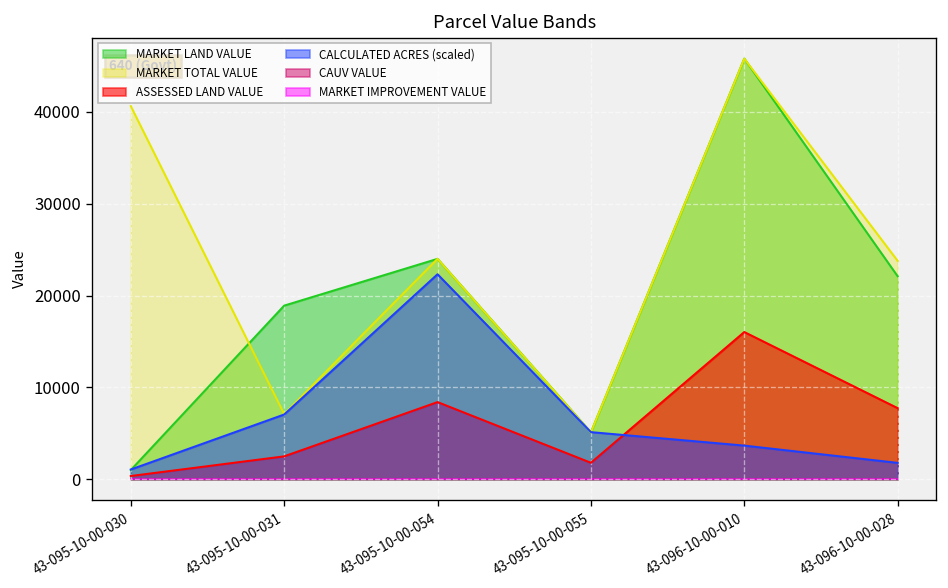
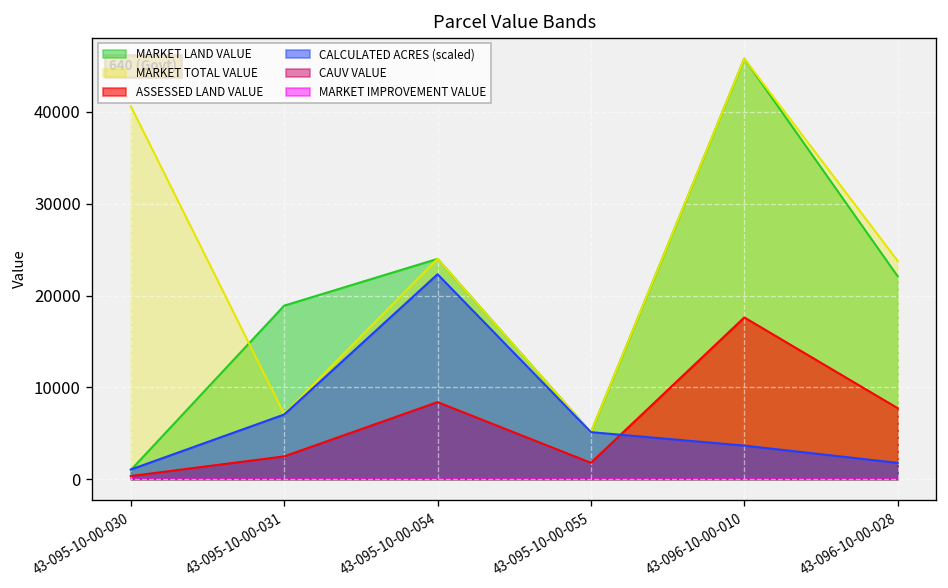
ASSESSED LAND VALUE, 43-096-10-00-010: 16000 -> 18000
